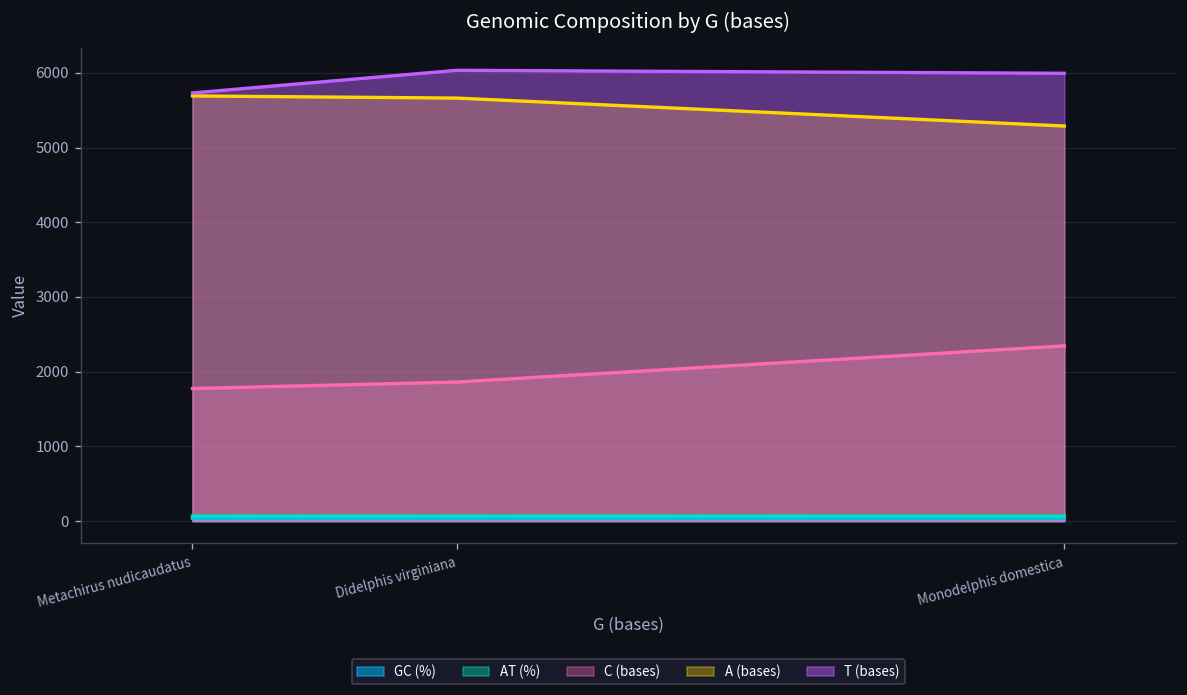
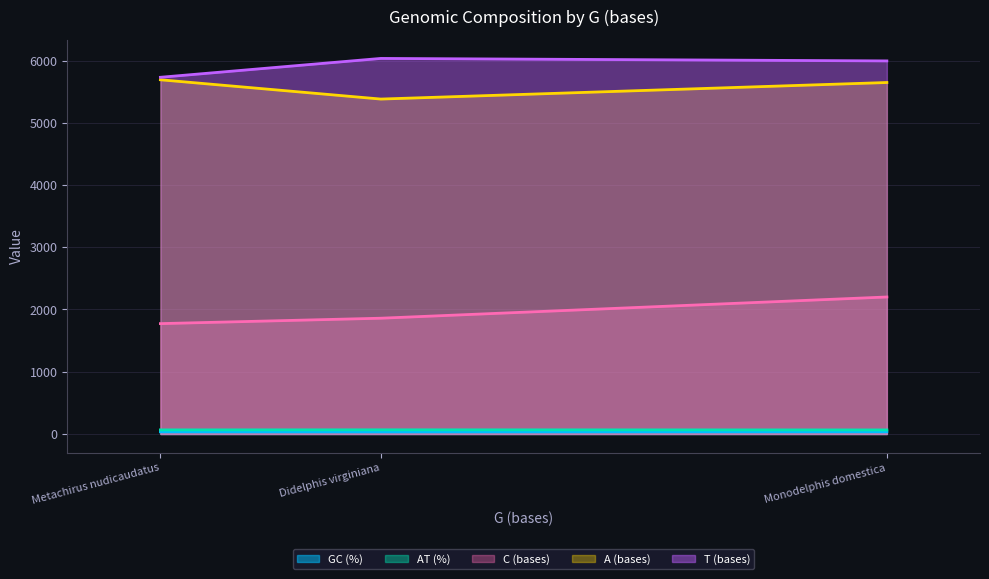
A (bases), Didelphis virginiana: 5700 -> 5400
C (bases), Monodelphis domestica: 2300 -> 2200
A (bases), Monodelphis domestica: 5300 -> 5600
